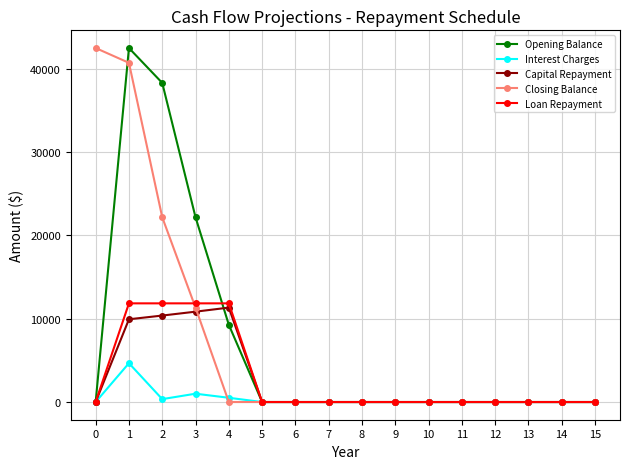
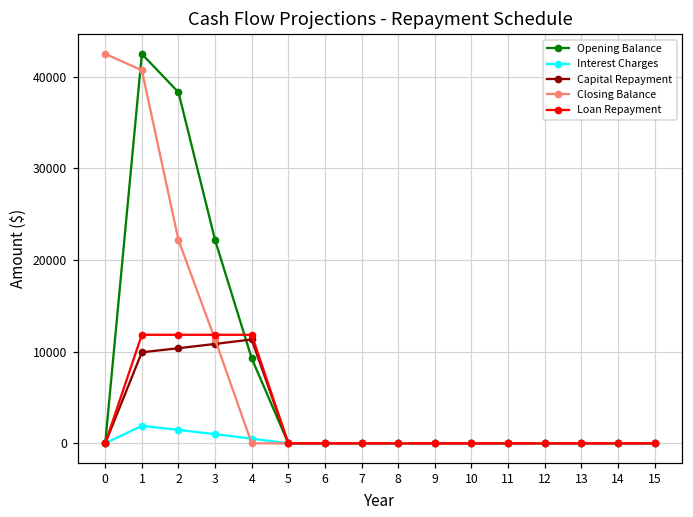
Interest Charges, 1: 5000 -> 2000
Interest Charges, 2: 0 -> 1000
